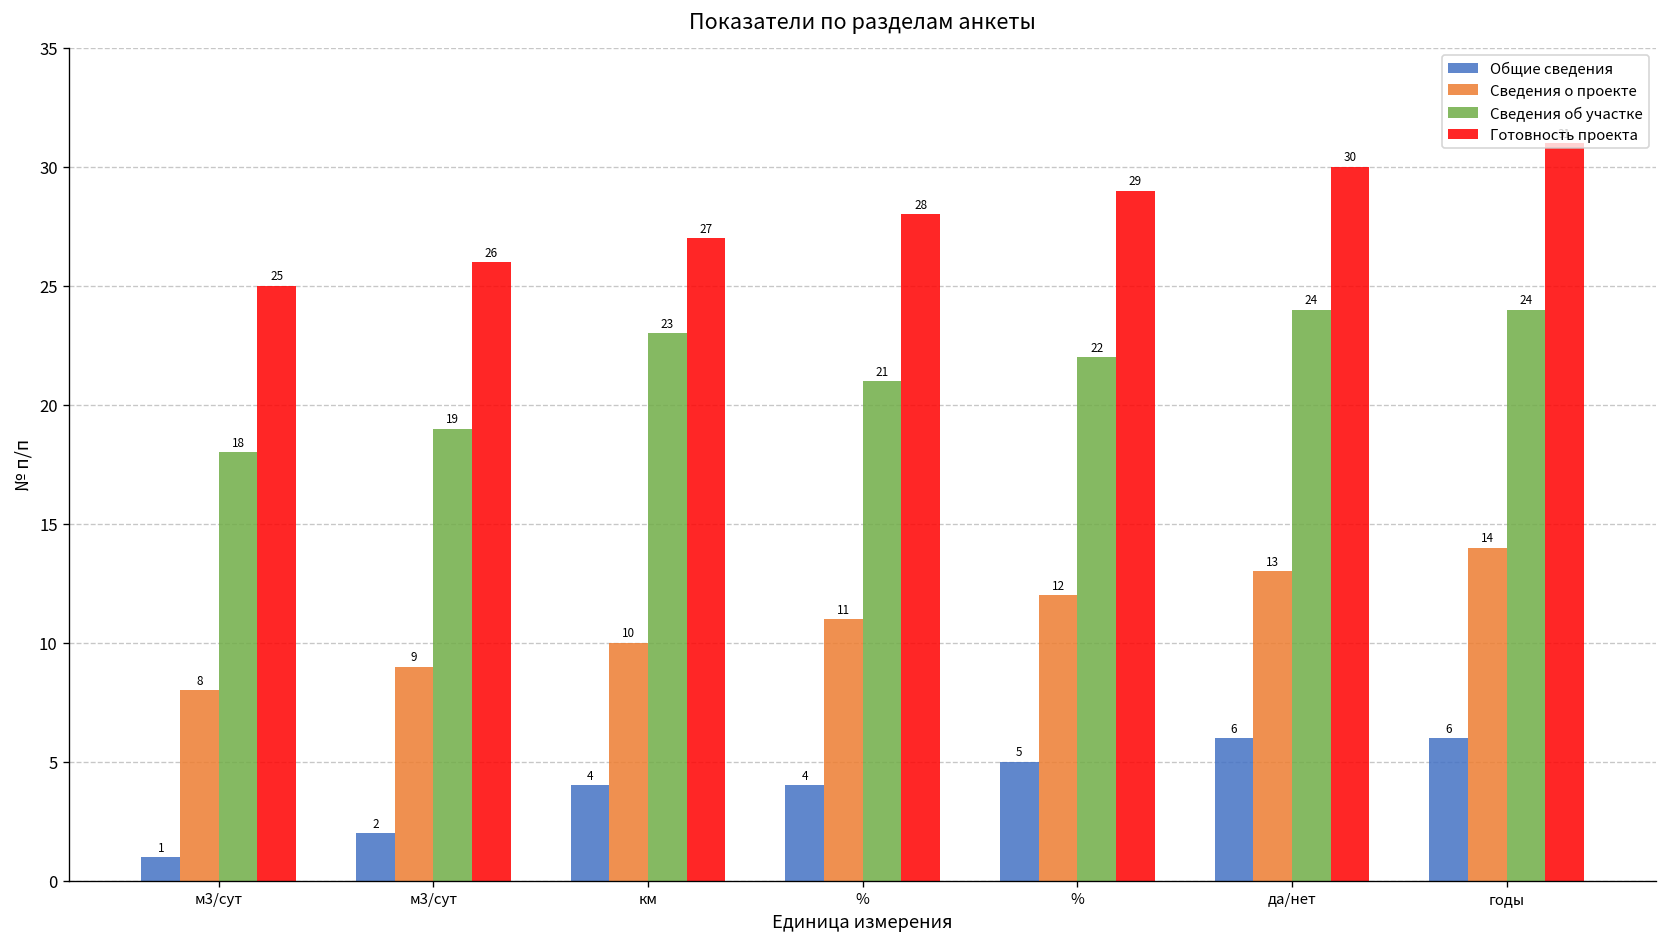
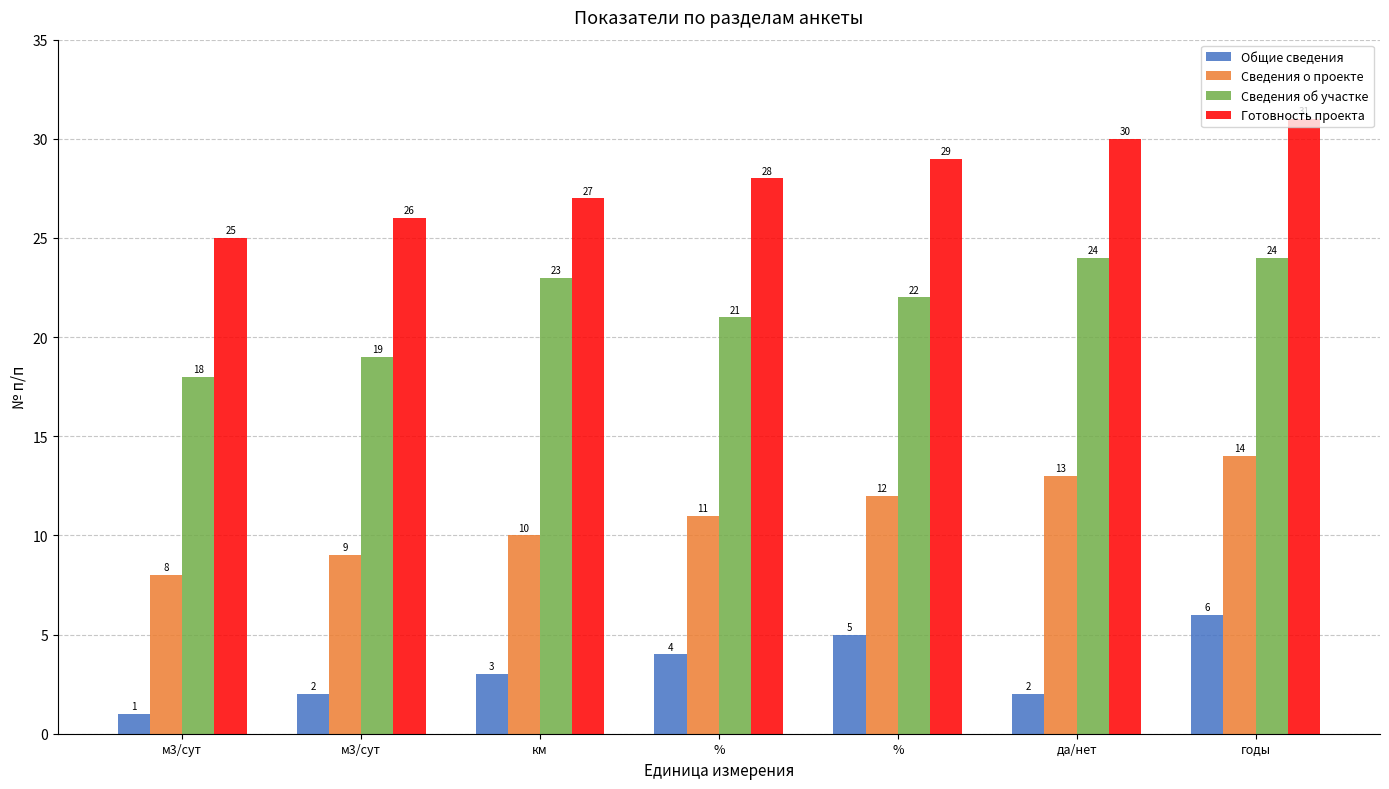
Общие сведения, км: 4 -> 3
Общие сведения, да/нет: 6 -> 2
